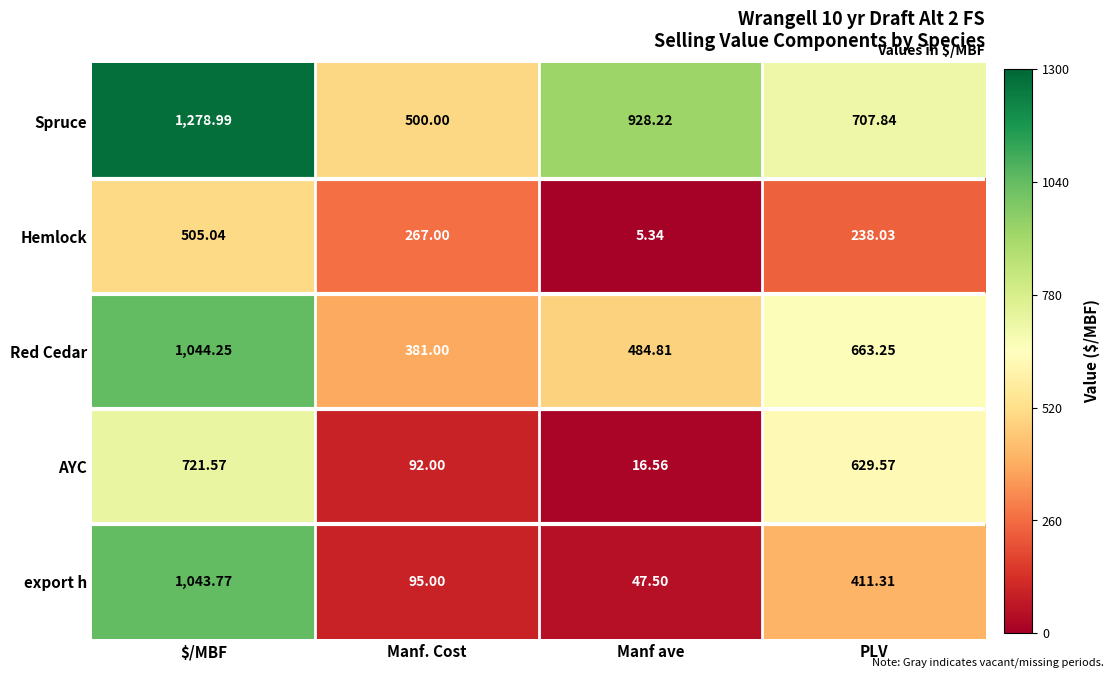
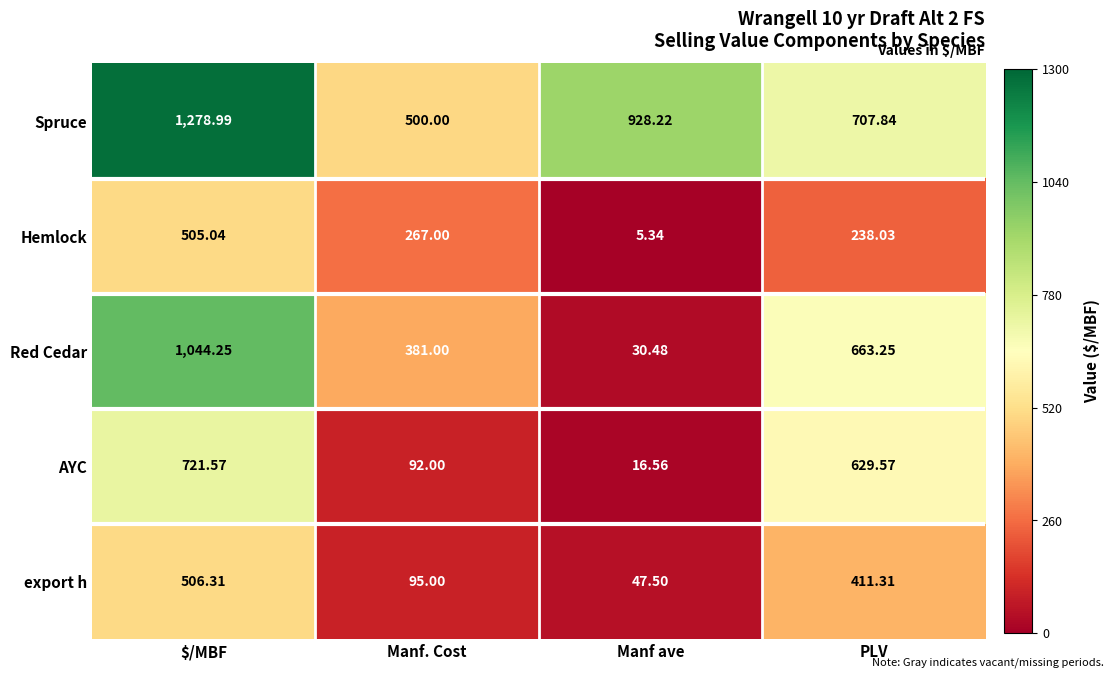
Red Cedar, Manf ave: 484.81 -> 30.48
export h, $/MBF: 1,043.77 -> 506.31
